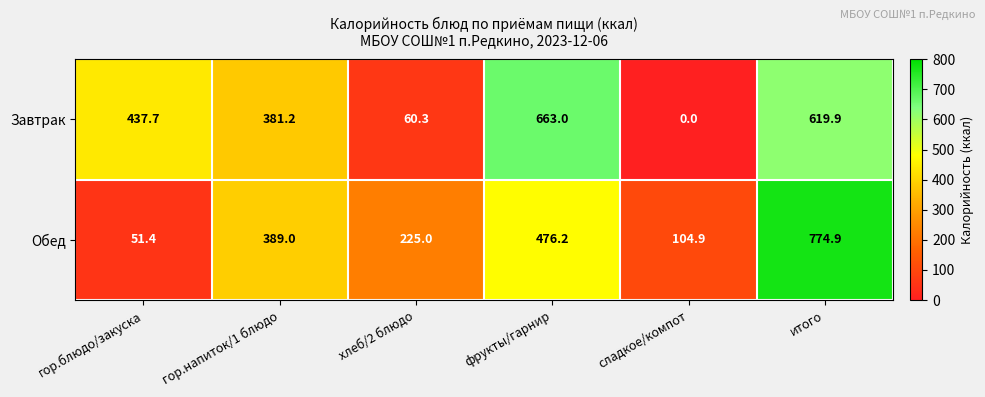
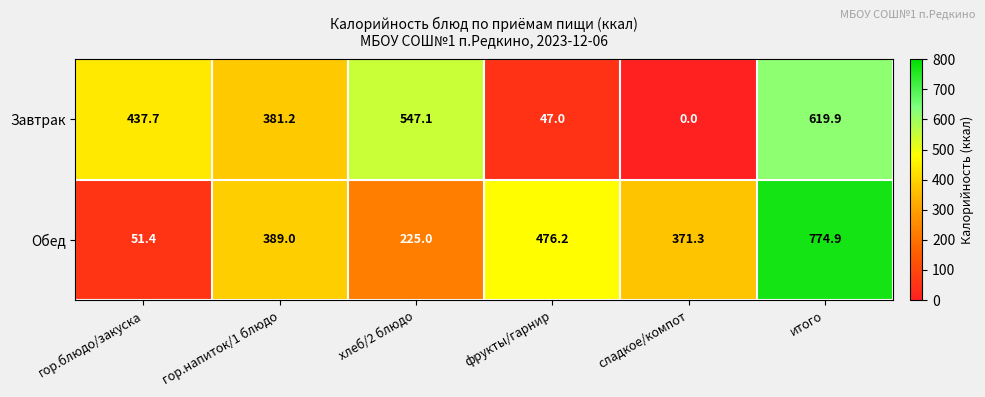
Завтрак, хлеб/2 блюдо: 60.3 -> 547.1
Завтрак, фрукты/гарнир: 663.0 -> 47.0
Обед, сладкое/компот: 104.9 -> 371.3
